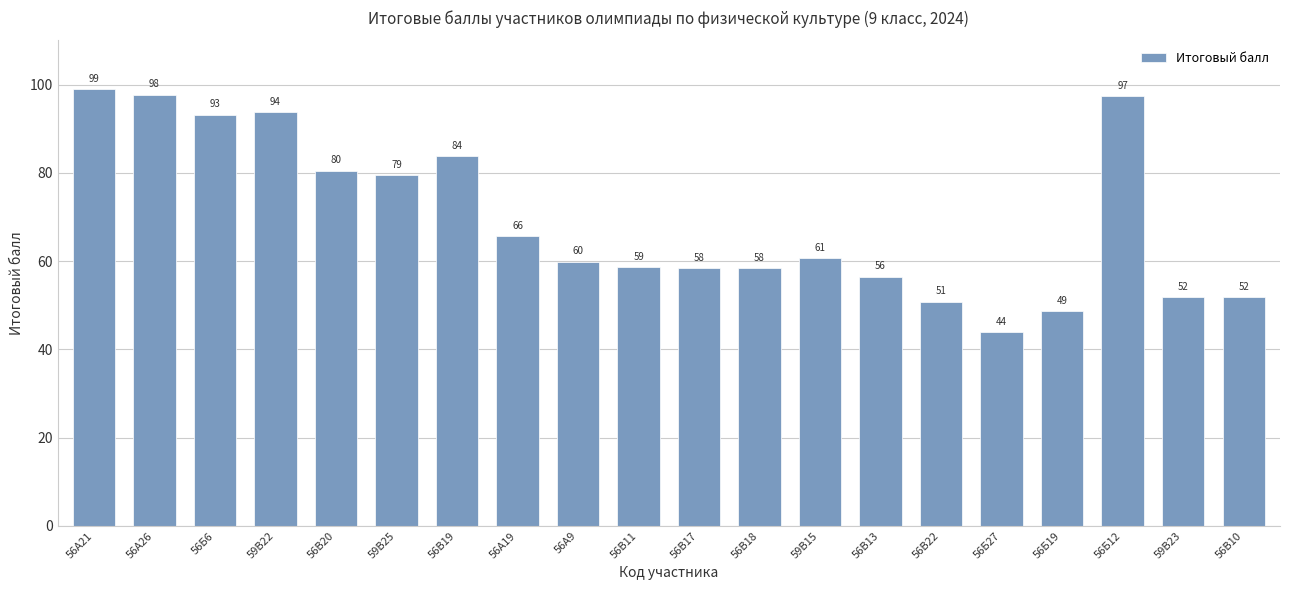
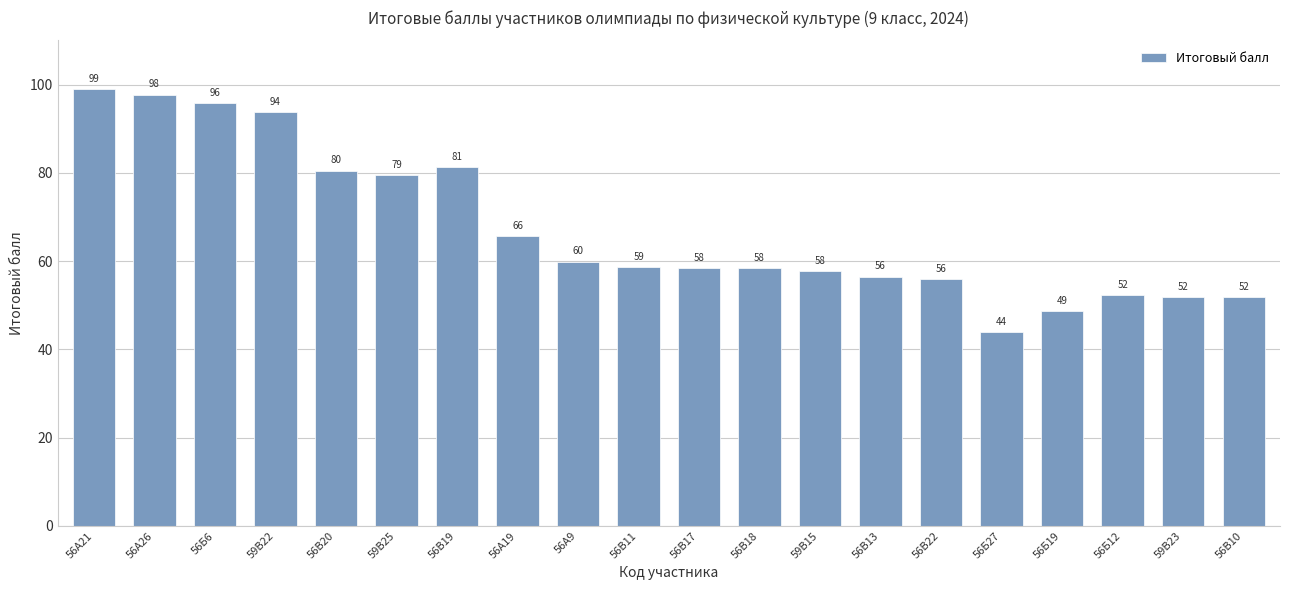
56Б6: 93 -> 96
56В19: 84 -> 81
59В15: 61 -> 58
56В22: 51 -> 56
56Б12: 97 -> 52
